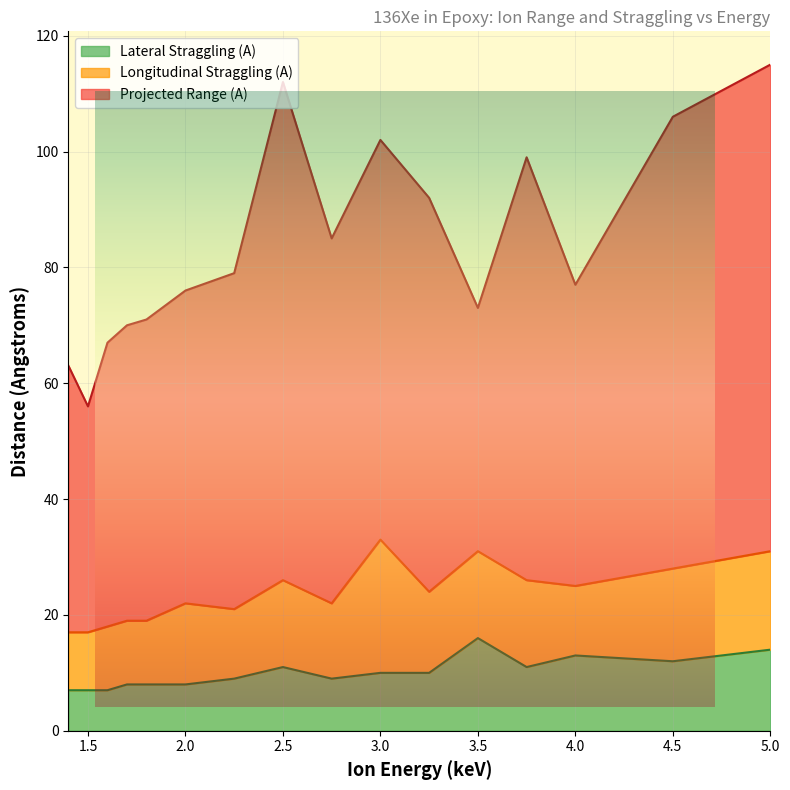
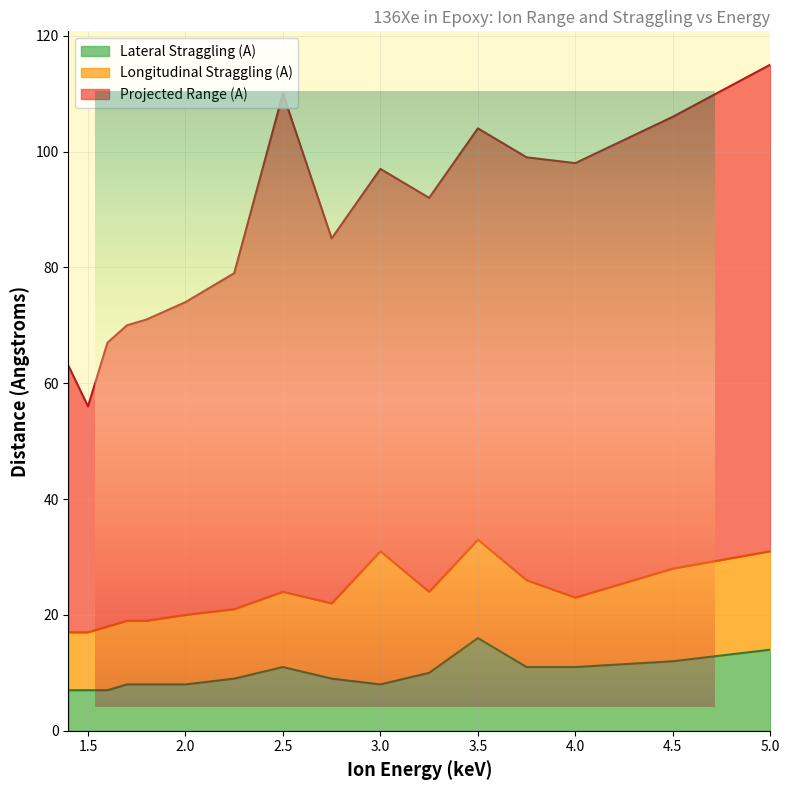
136Xe in Epoxy: Ion Range and Straggling vs Energy, Longitudinal Straggling (A), 2.0: 14 -> 12
136Xe in Epoxy: Ion Range and Straggling vs Energy, Longitudinal Straggling (A), 2.5: 15 -> 13
136Xe in Epoxy: Ion Range and Straggling vs Energy, Lateral Straggling (A), 3.0: 10 -> 8
136Xe in Epoxy: Ion Range and Straggling vs Energy, Projected Range (A), 3.0: 69 -> 66
136Xe in Epoxy: Ion Range and Straggling vs Energy, Longitudinal Straggling (A), 3.5: 15 -> 17
136Xe in Epoxy: Ion Range and Straggling vs Energy, Projected Range (A), 3.5: 42 -> 71
136Xe in Epoxy: Ion Range and Straggling vs Energy, Lateral Straggling (A), 4.0: 13 -> 11
136Xe in Epoxy: Ion Range and Straggling vs Energy, Projected Range (A), 4.0: 52 -> 75
